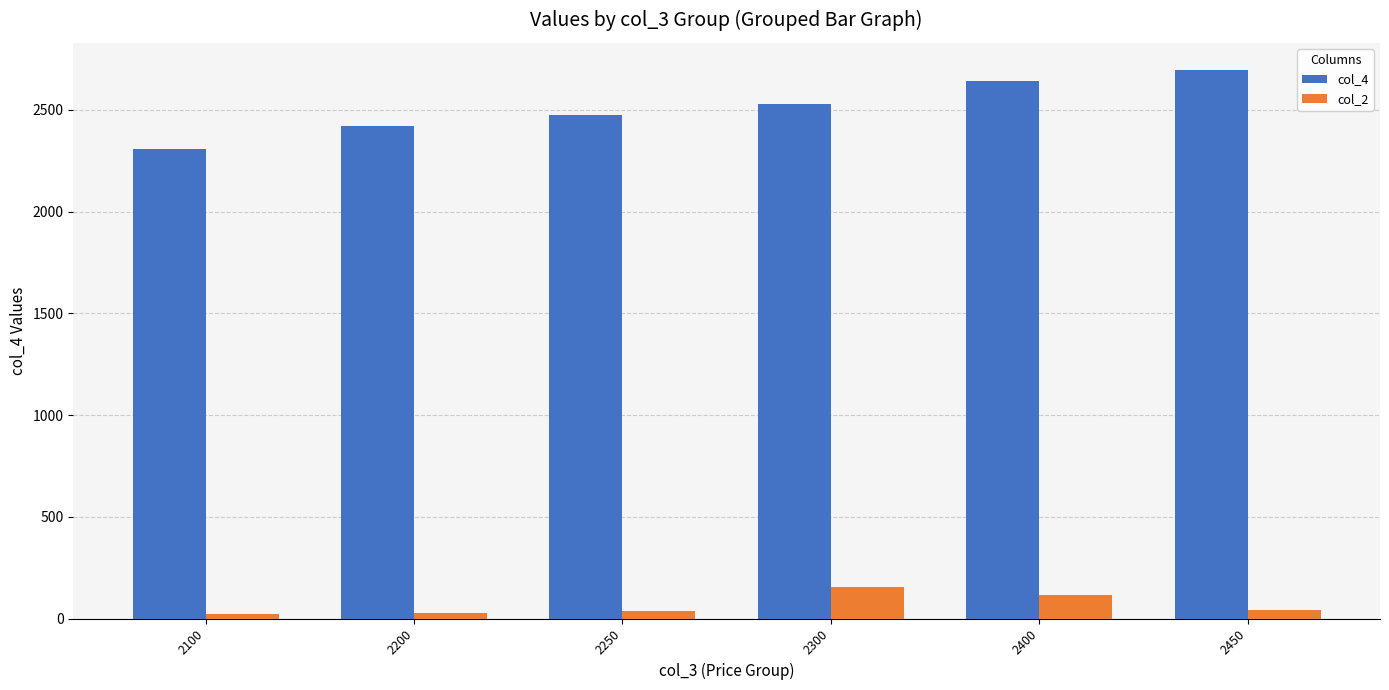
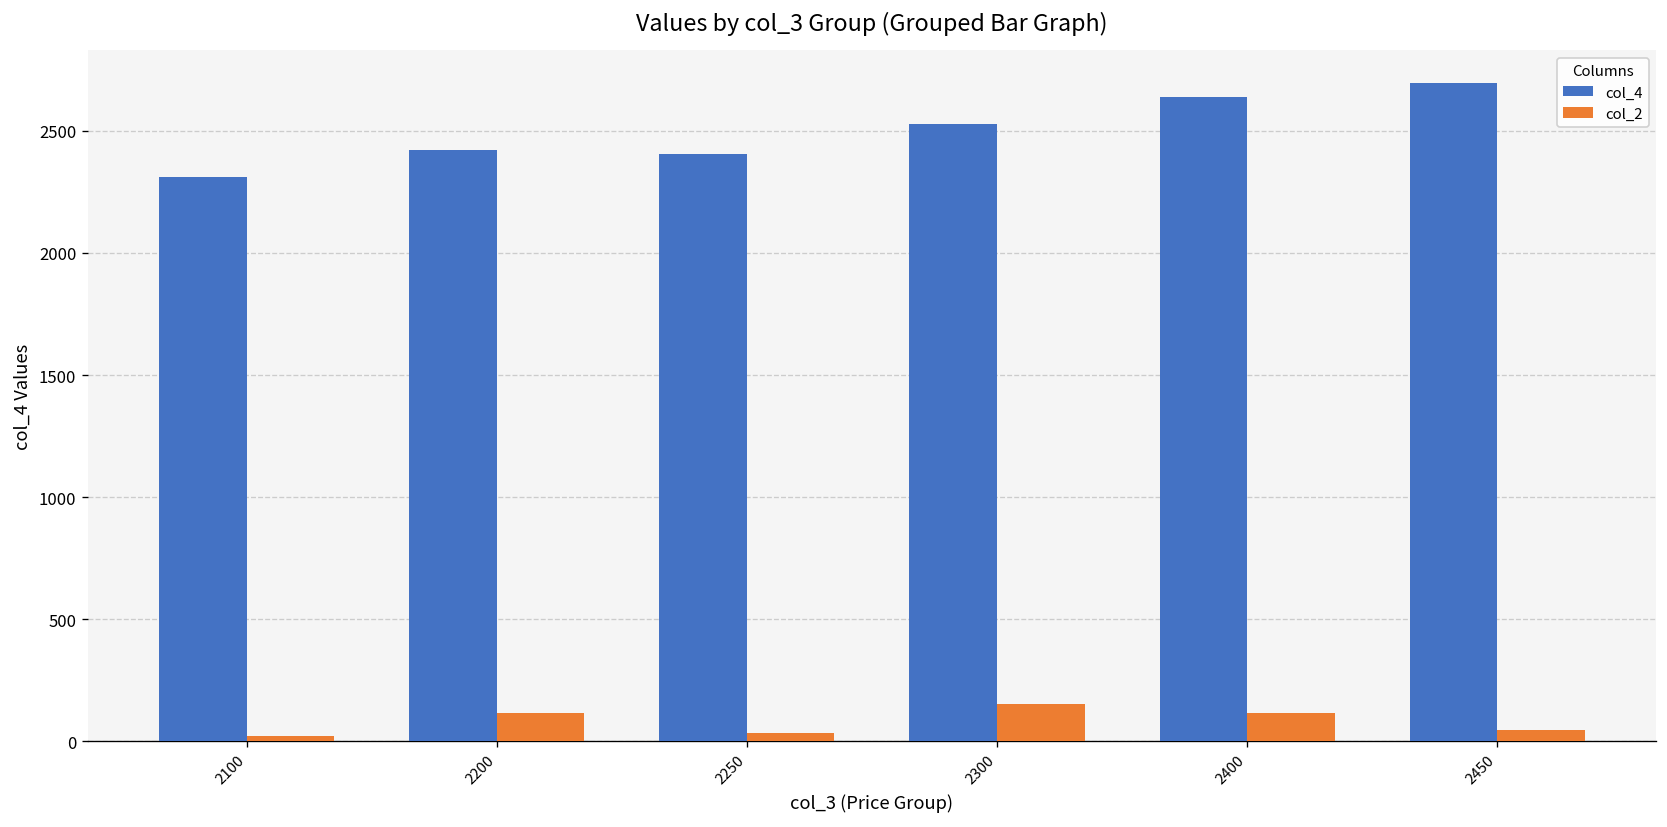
col_2, 2200: 30 -> 120
col_4, 2250: 2480 -> 2410
